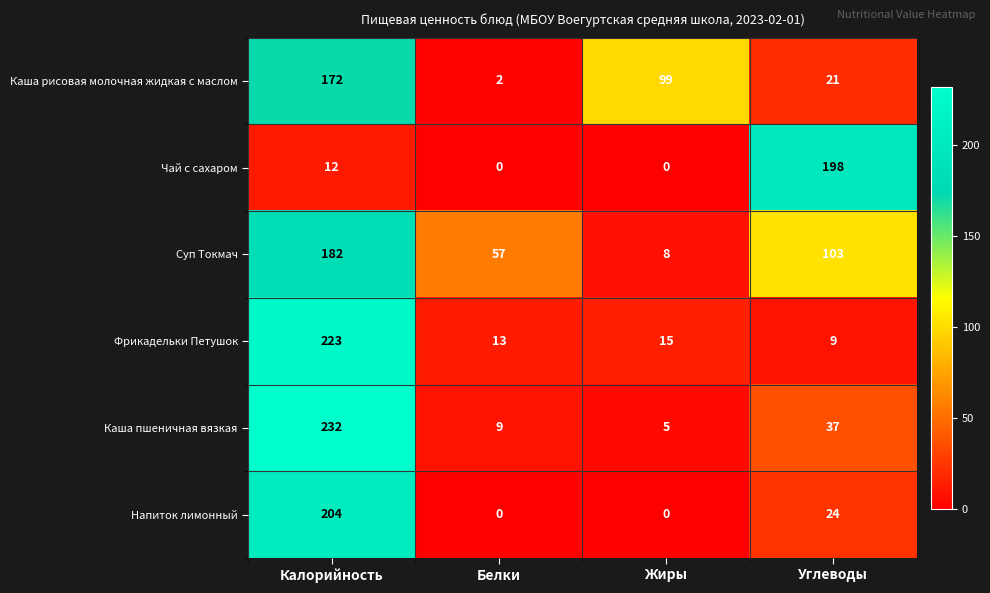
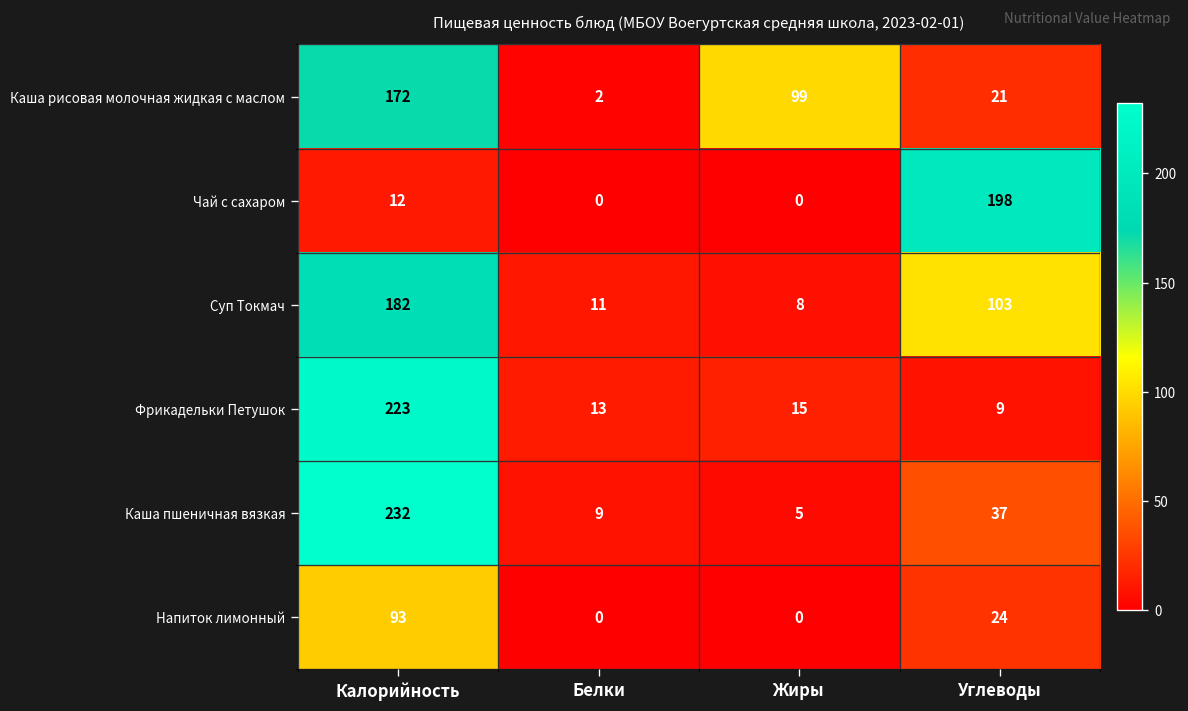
Суп Токмач, Белки: 57 -> 11
Напиток лимонный, Калорийность: 204 -> 93
